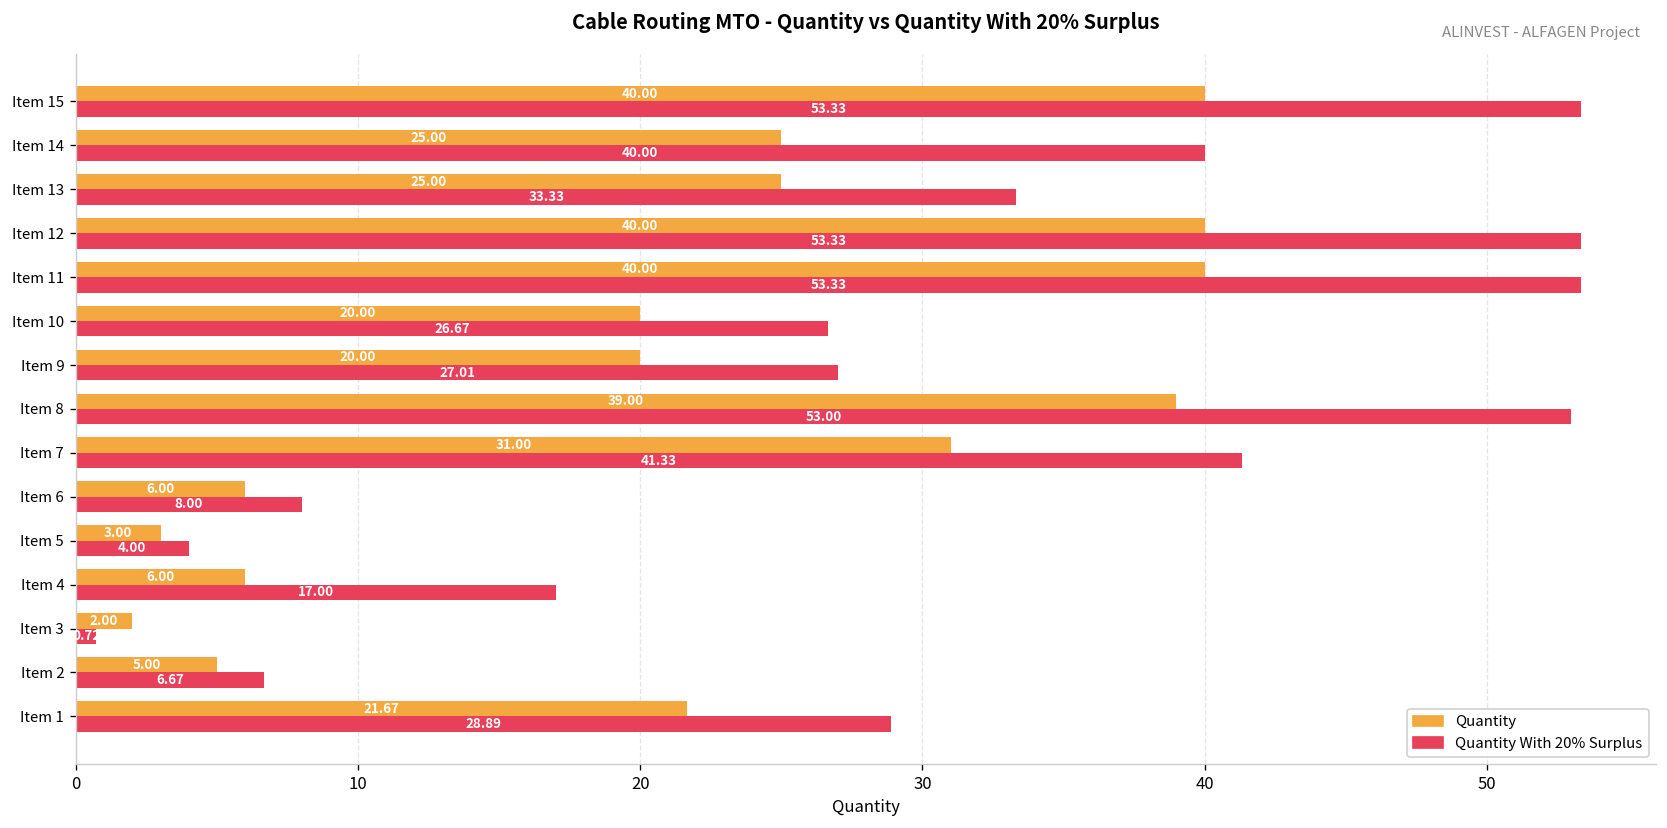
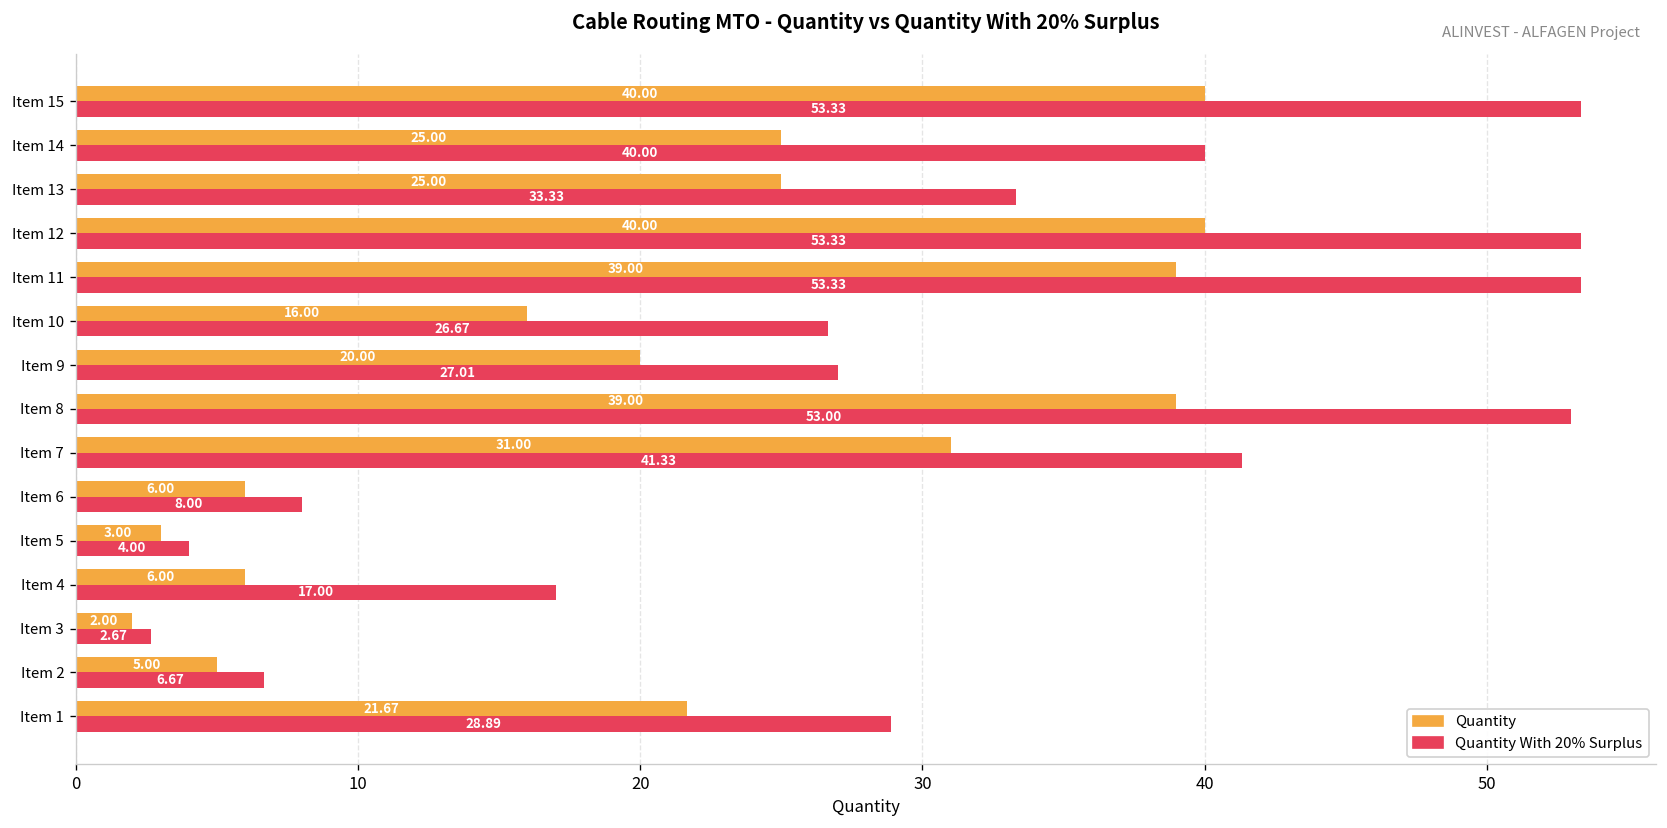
Quantity, Item 11: 40.00 -> 39.00
Quantity, Item 10: 20.00 -> 16.00
Quantity With 20% Surplus, Item 3: 0.72 -> 2.67
